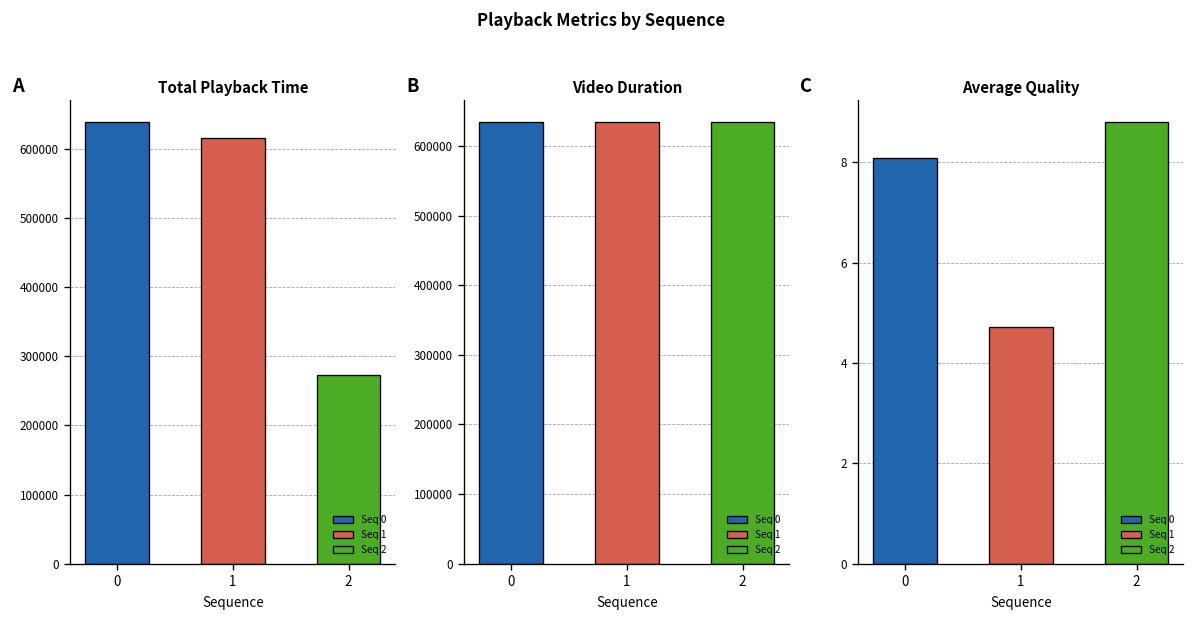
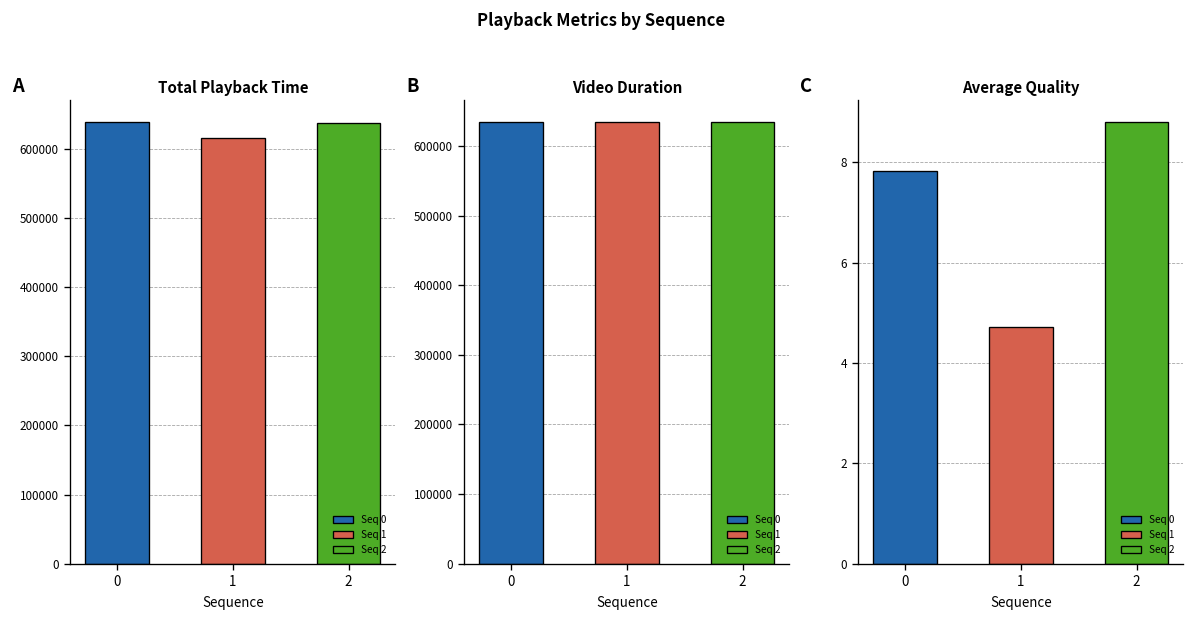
Total Playback Time, 2: 270000 -> 640000
Average Quality, 0: 8.1 -> 7.8
